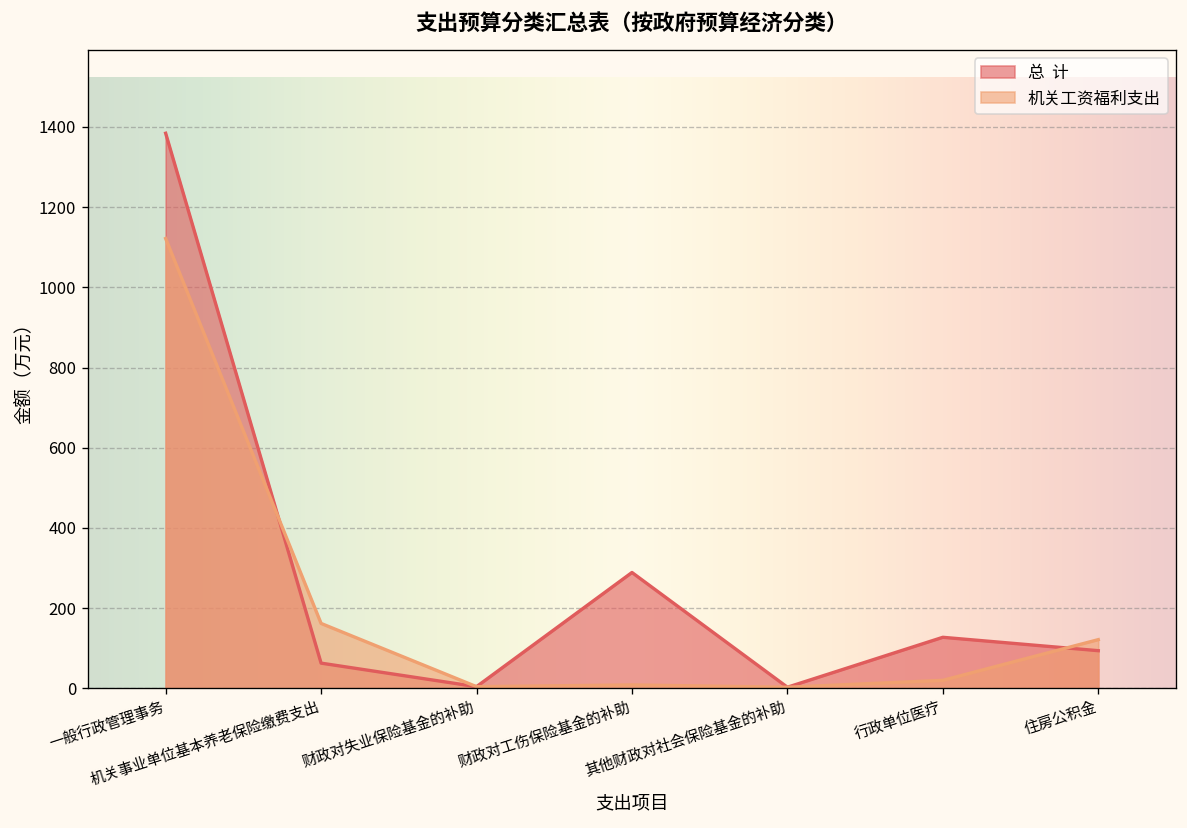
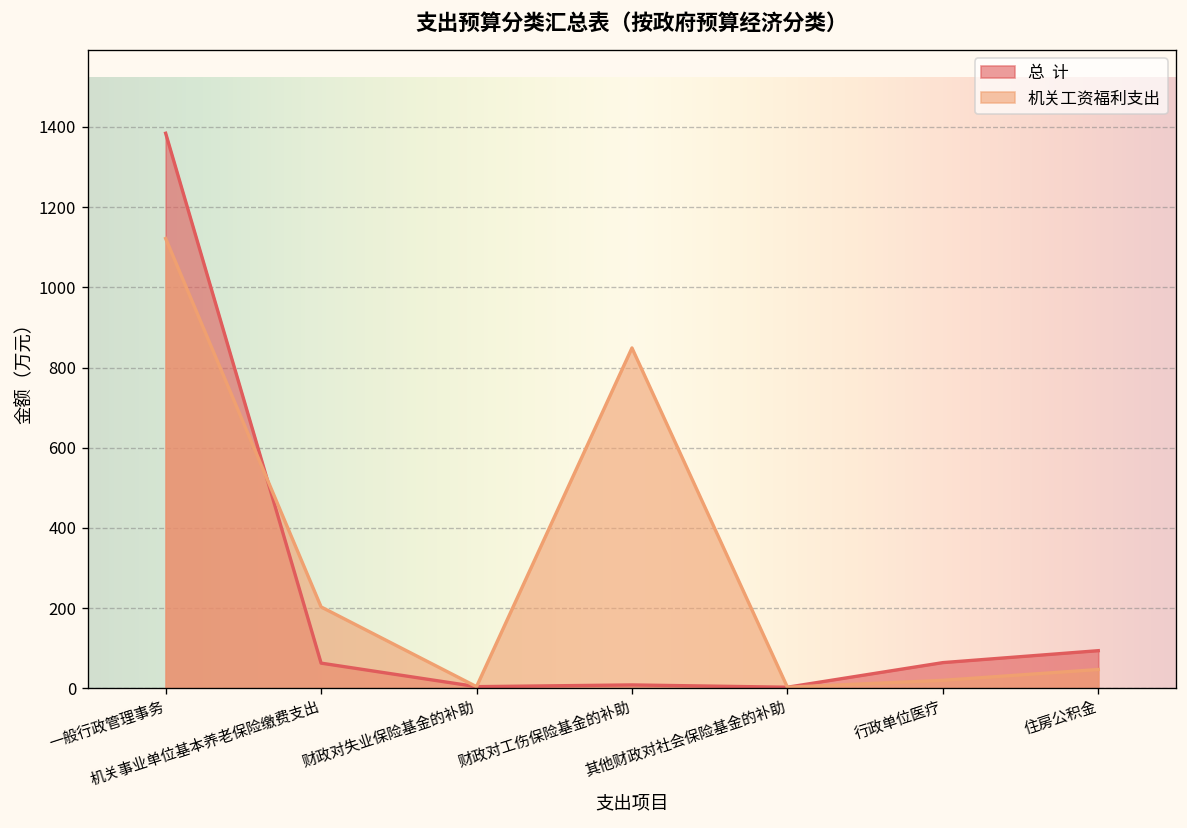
机关工资福利支出, 机关事业单位基本养老保险缴费支出: 160 -> 200
总 计, 财政对工伤保险基金的补助: 290 -> 10
机关工资福利支出, 财政对工伤保险基金的补助: 10 -> 850
总 计, 行政单位医疗: 130 -> 60
机关工资福利支出, 住房公积金: 120 -> 50
